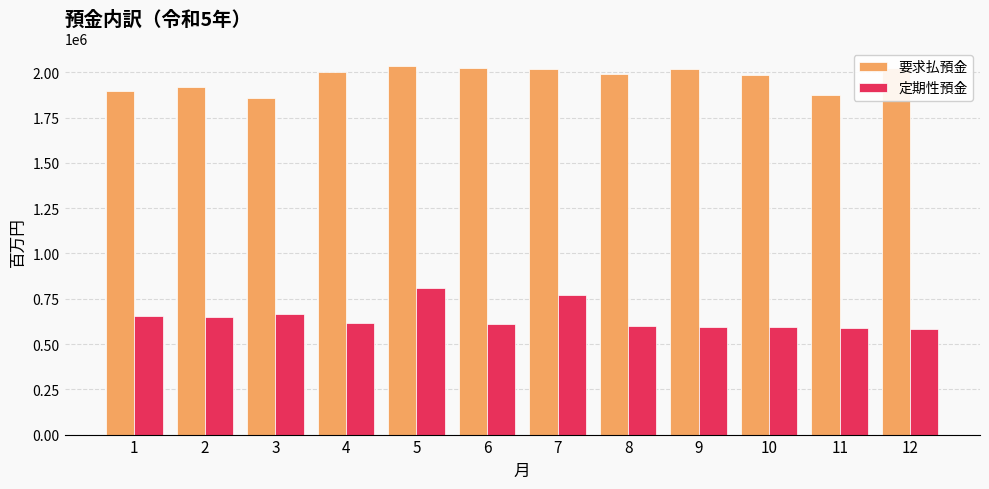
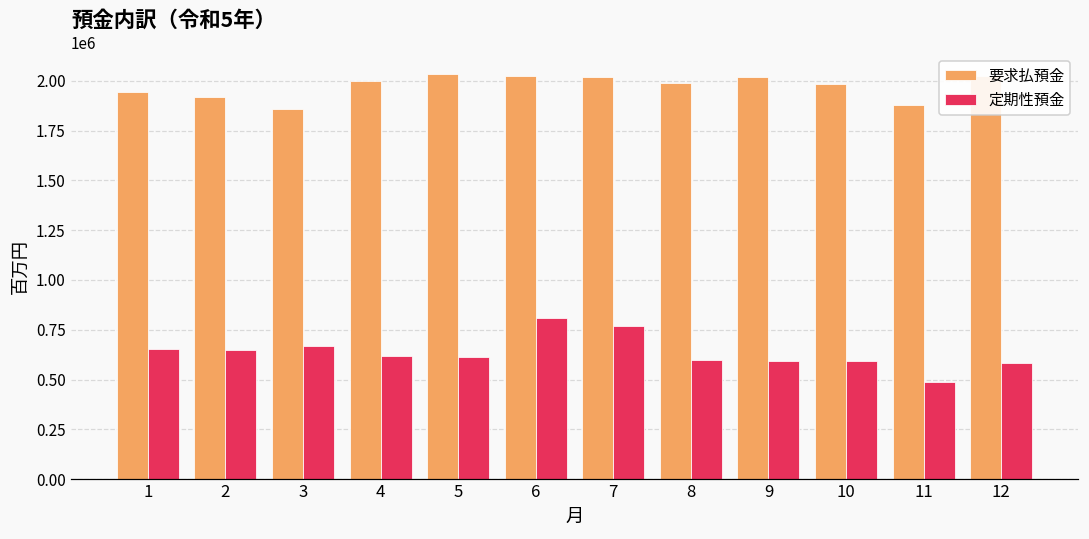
要求払預金, 1: 1900000 -> 1940000
定期性預金, 5: 810000 -> 610000
定期性預金, 6: 610000 -> 810000
定期性預金, 11: 590000 -> 490000
